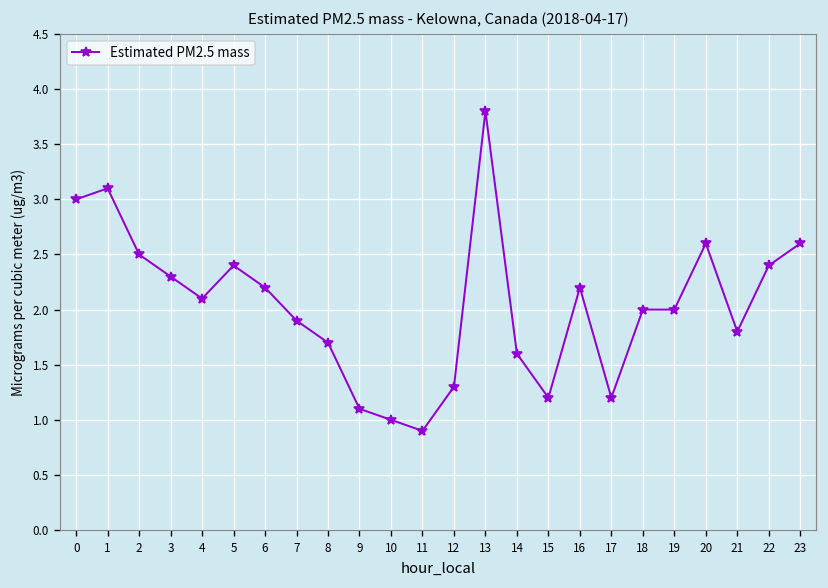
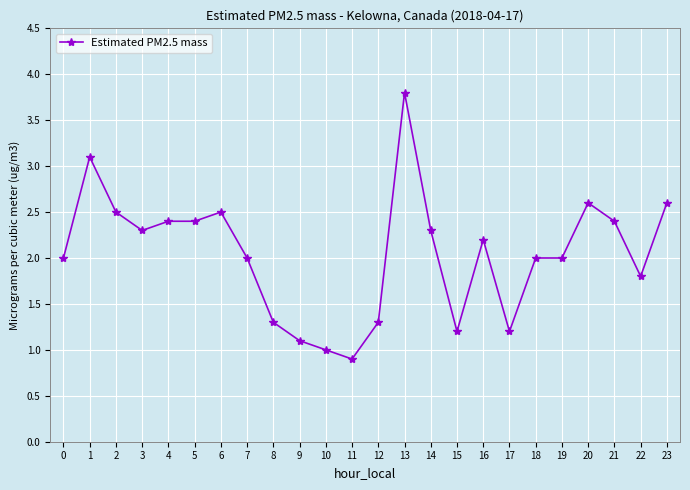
0: 3 -> 2
4: 2.1 -> 2.4
6: 2.2 -> 2.5
7: 1.9 -> 2.0
8: 1.7 -> 1.3
14: 1.6 -> 2.3
21: 1.8 -> 2.4
22: 2.4 -> 1.8
